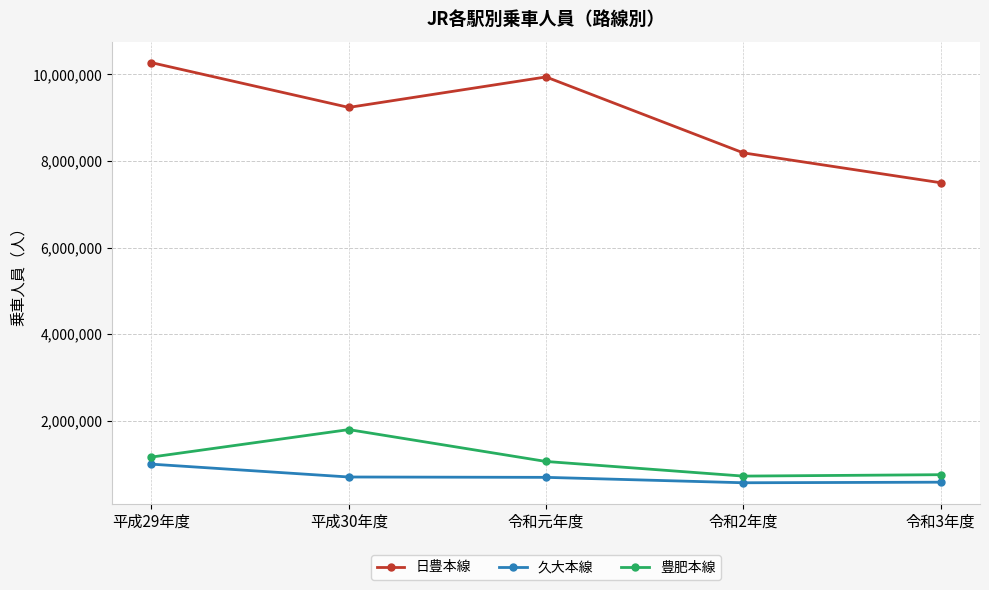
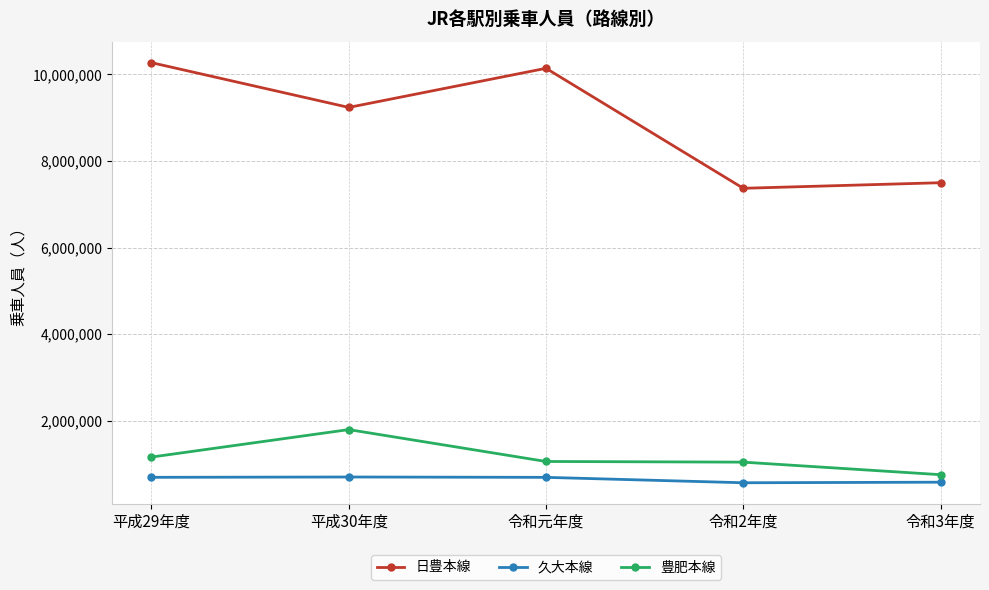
久大本線, 平成29年度: 1,000,000 -> 700,000
日豊本線, 令和元年度: 9,900,000 -> 10,100,000
日豊本線, 令和2年度: 8,200,000 -> 7,400,000
豊肥本線, 令和2年度: 700,000 -> 1,000,000
